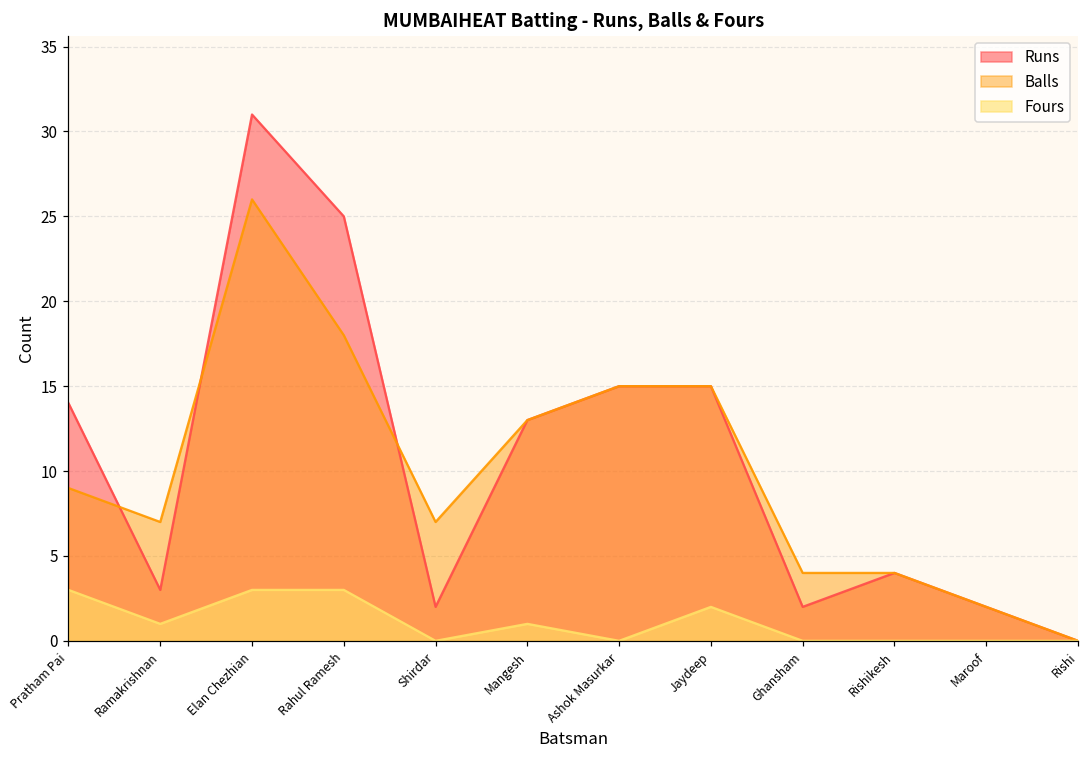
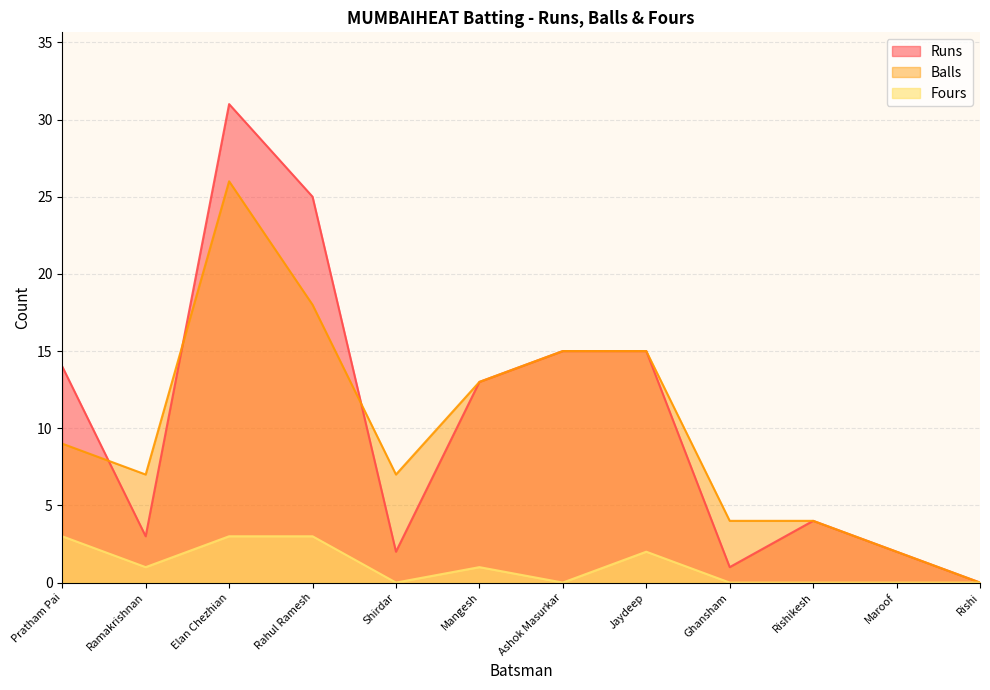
Runs, Ghansham: 2 -> 1
